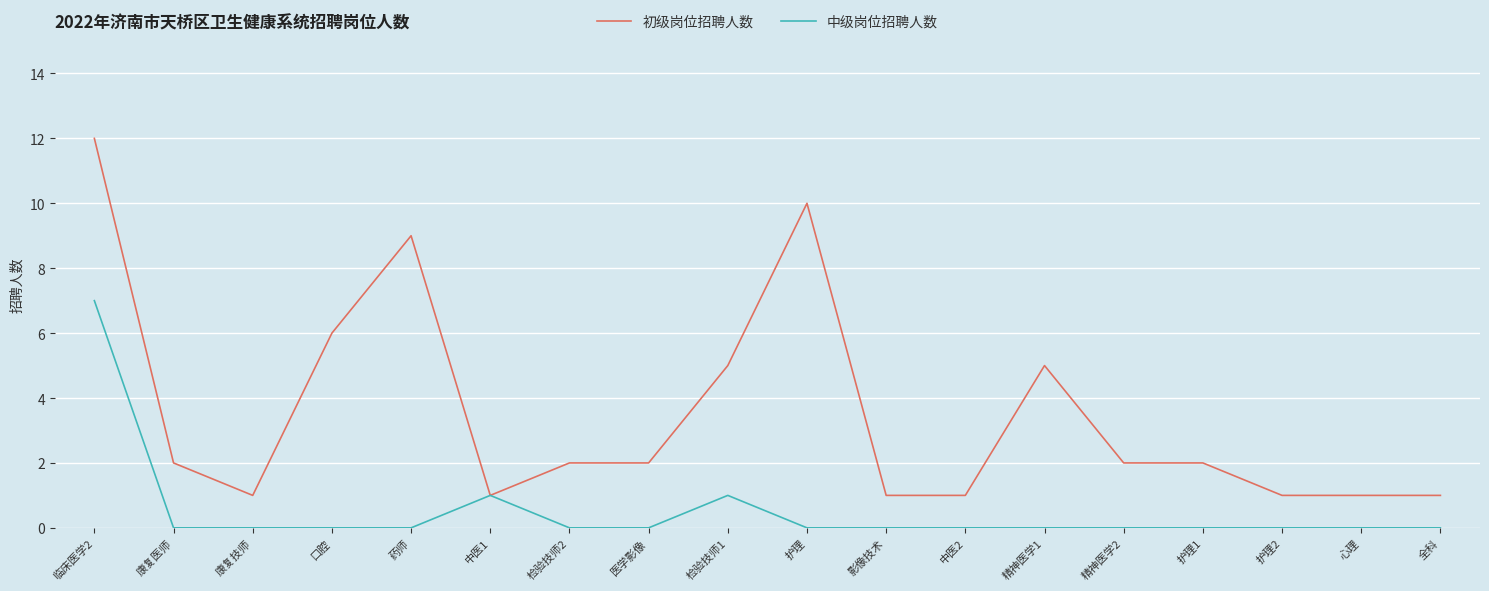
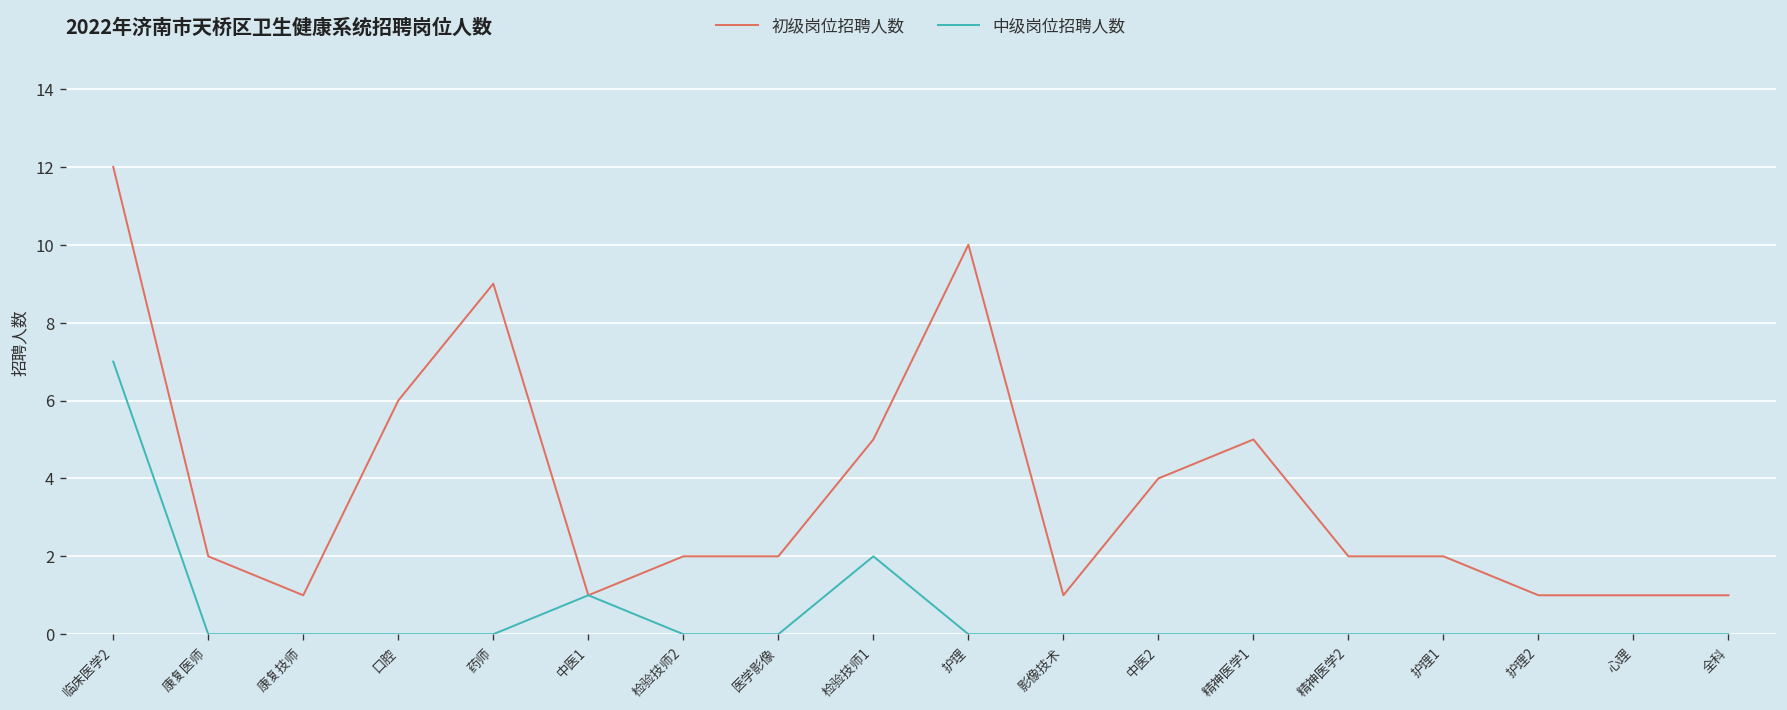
中级岗位招聘人数, 检验技师1: 1 -> 2
初级岗位招聘人数, 中医2: 1 -> 4
